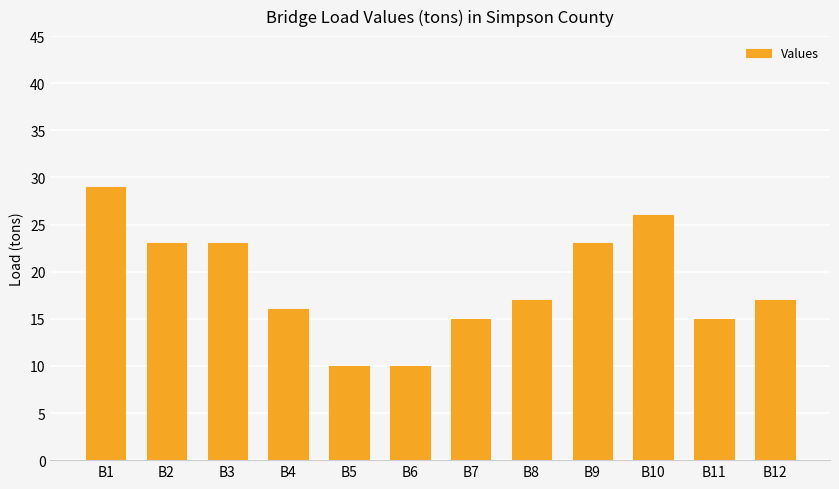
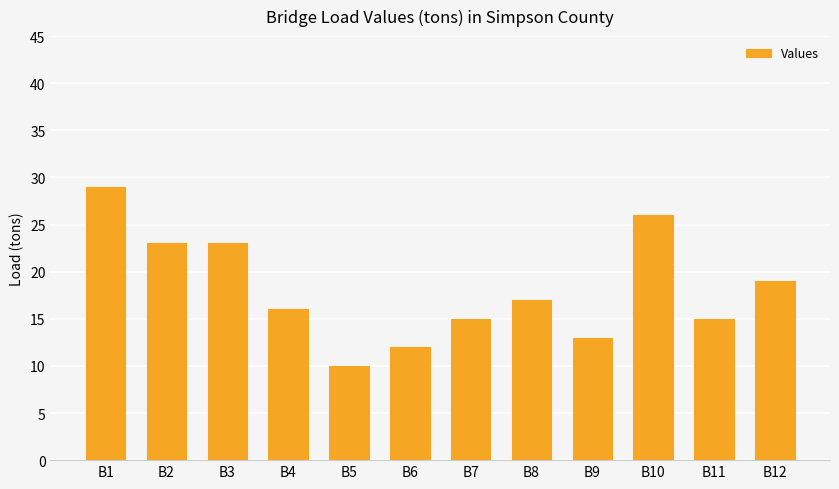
B6: 10 -> 12
B9: 23 -> 13
B12: 17 -> 19
